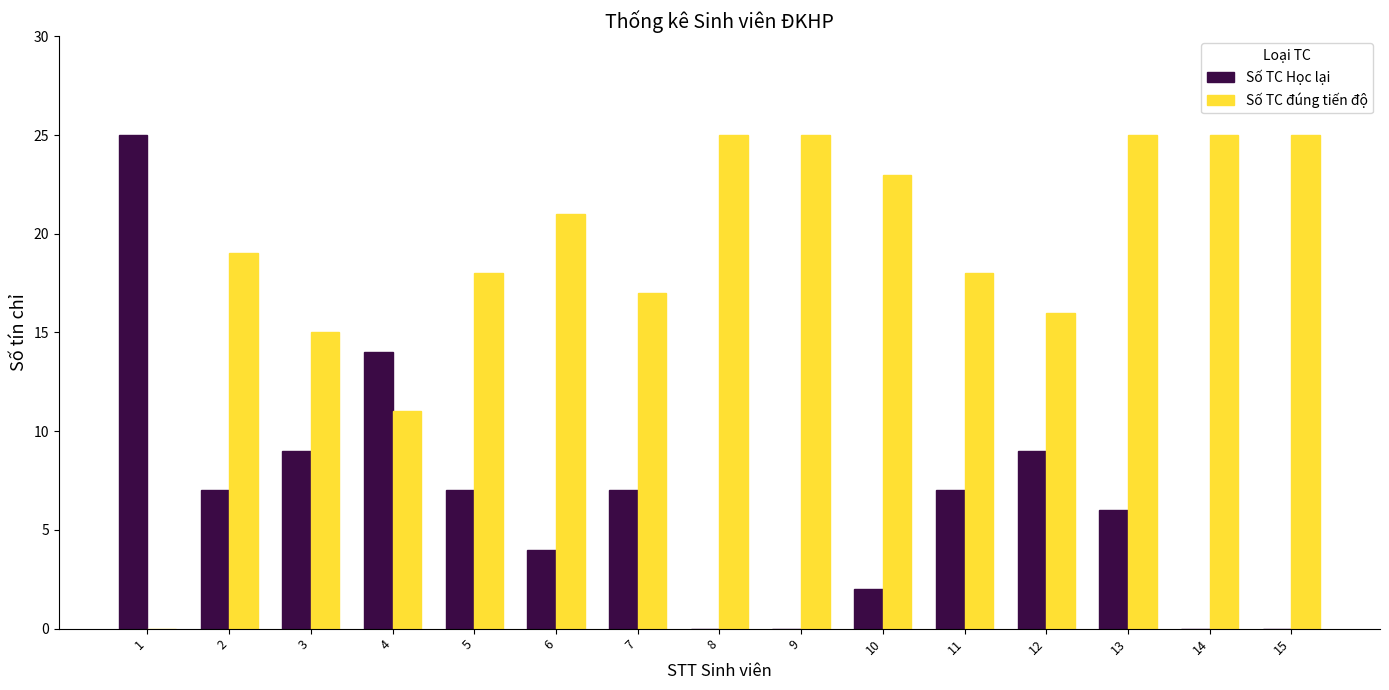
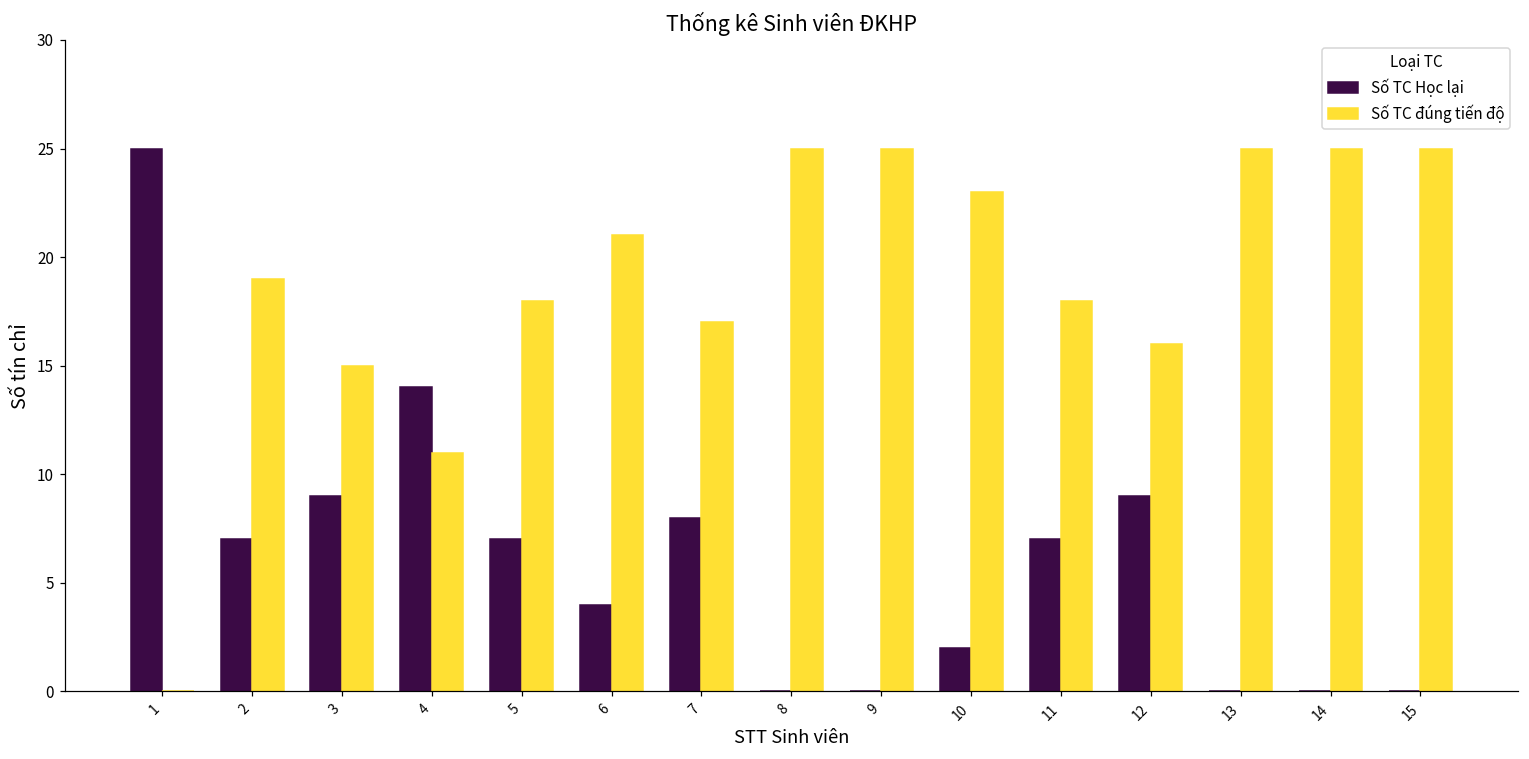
Số TC Học lại, 7: 7 -> 8
Số TC Học lại, 13: 6 -> 0
